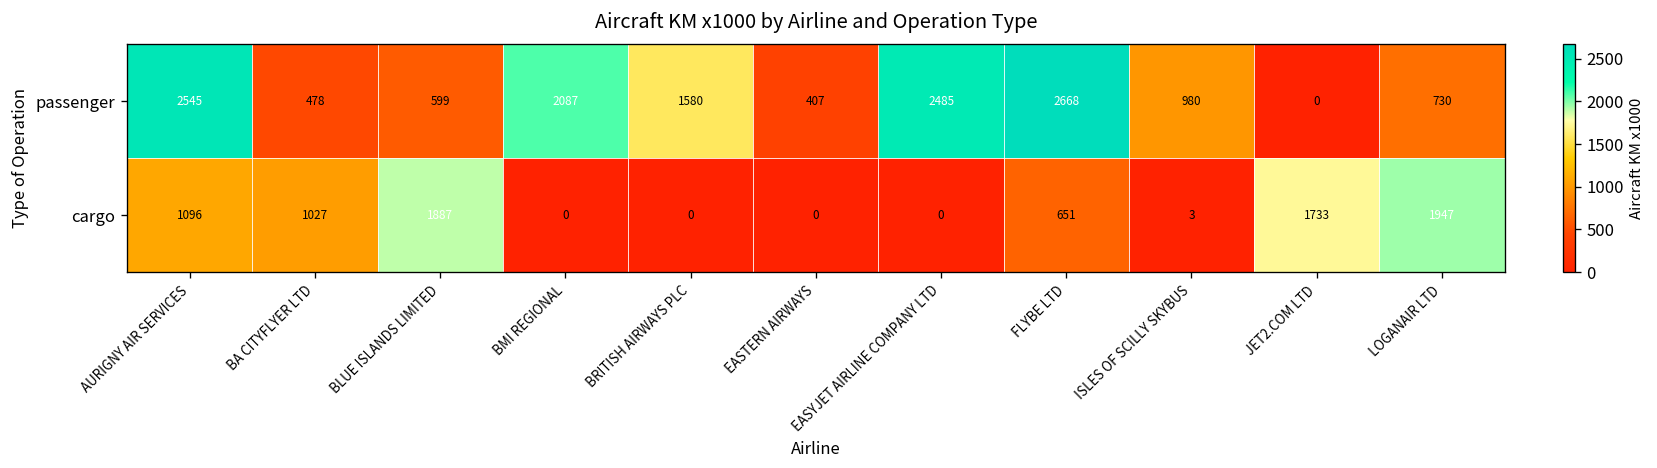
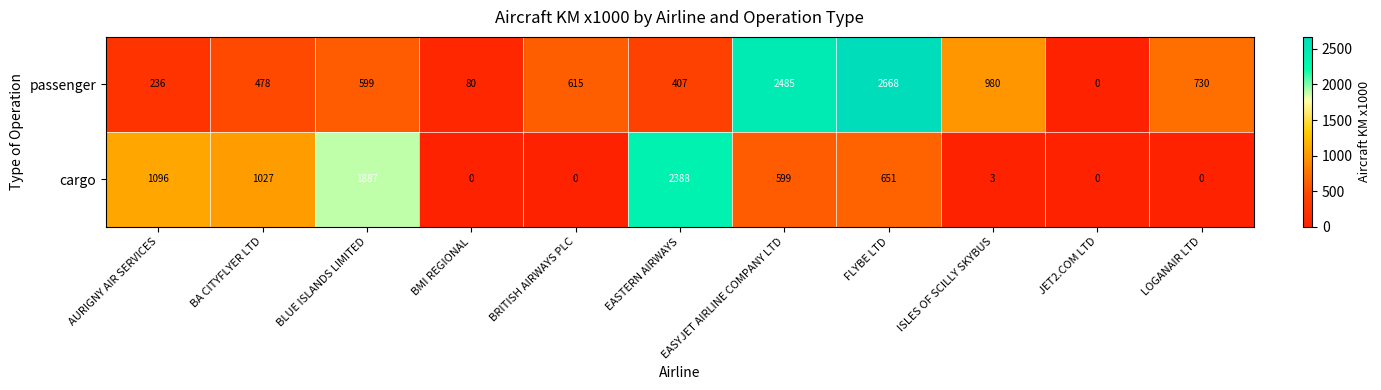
passenger, AURIGNY AIR SERVICES: 2545 -> 236
passenger, BMI REGIONAL: 2087 -> 80
passenger, BRITISH AIRWAYS PLC: 1580 -> 615
cargo, EASTERN AIRWAYS: 0 -> 2388
cargo, EASYJET AIRLINE COMPANY LTD: 0 -> 599
cargo, JET2.COM LTD: 1733 -> 0
cargo, LOGANAIR LTD: 1947 -> 0
